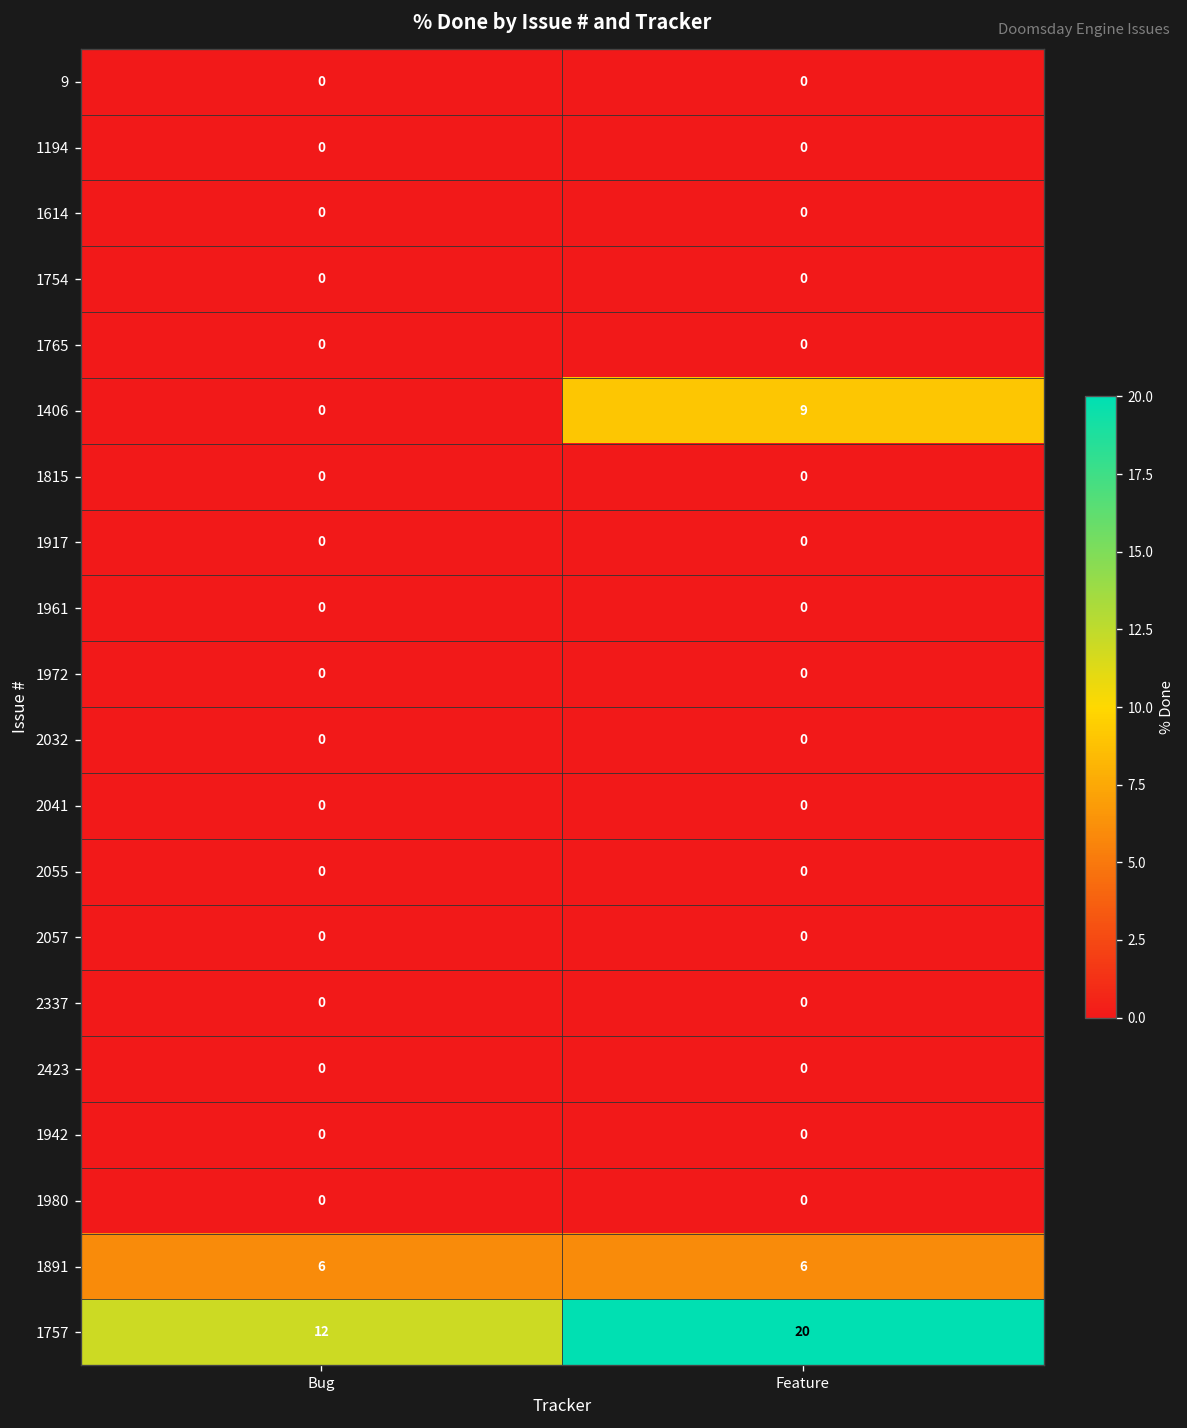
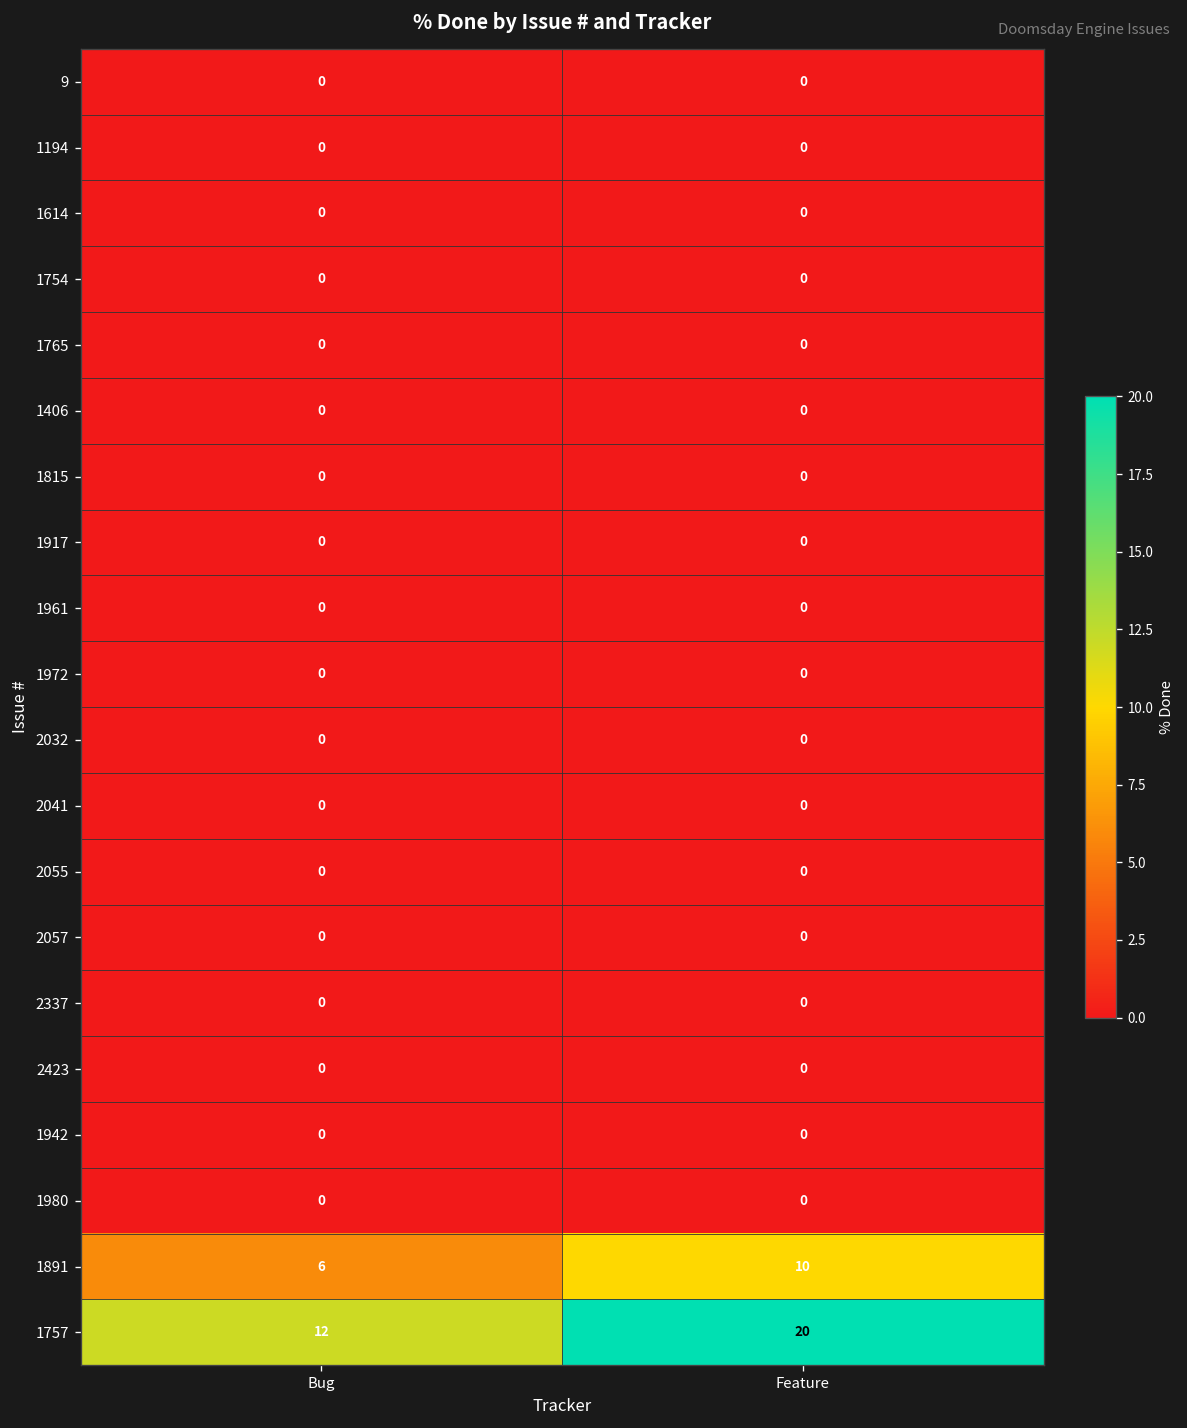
1406, Feature: 9 -> 0
1891, Feature: 6 -> 10
